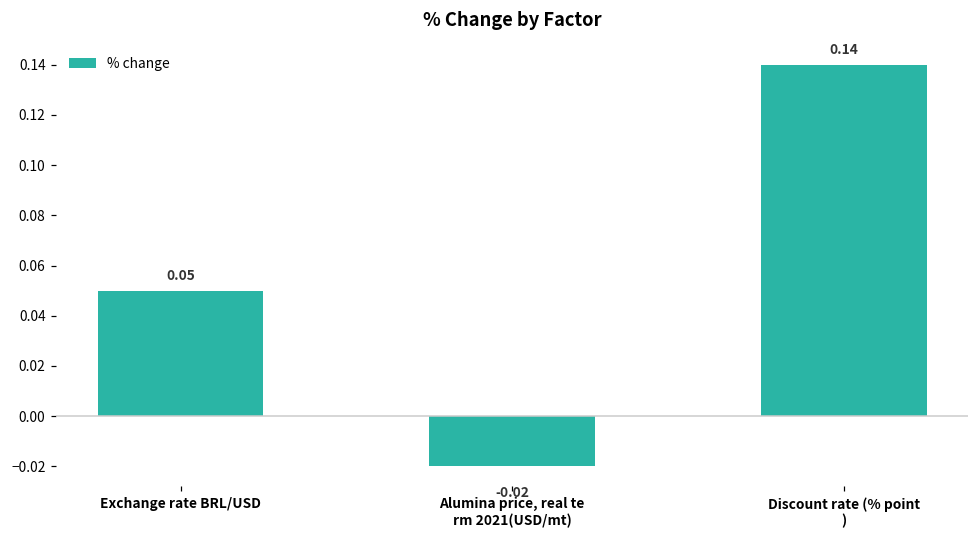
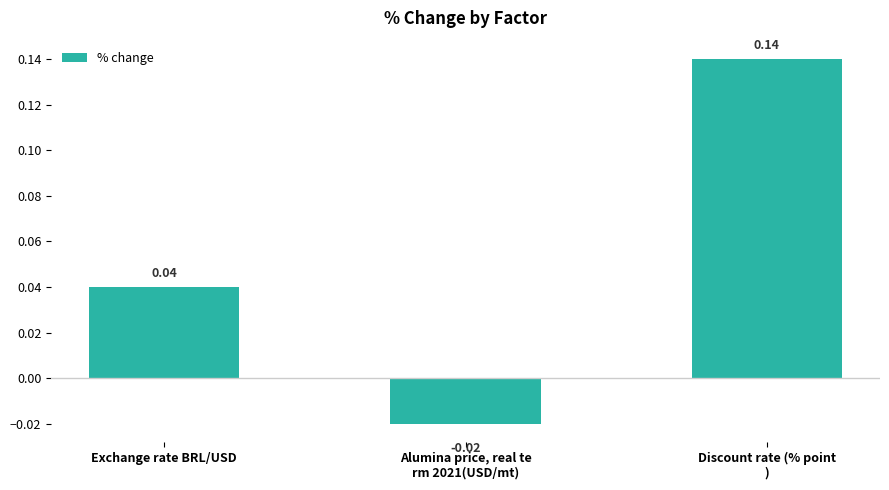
Exchange rate BRL/USD: 0.05 -> 0.04
